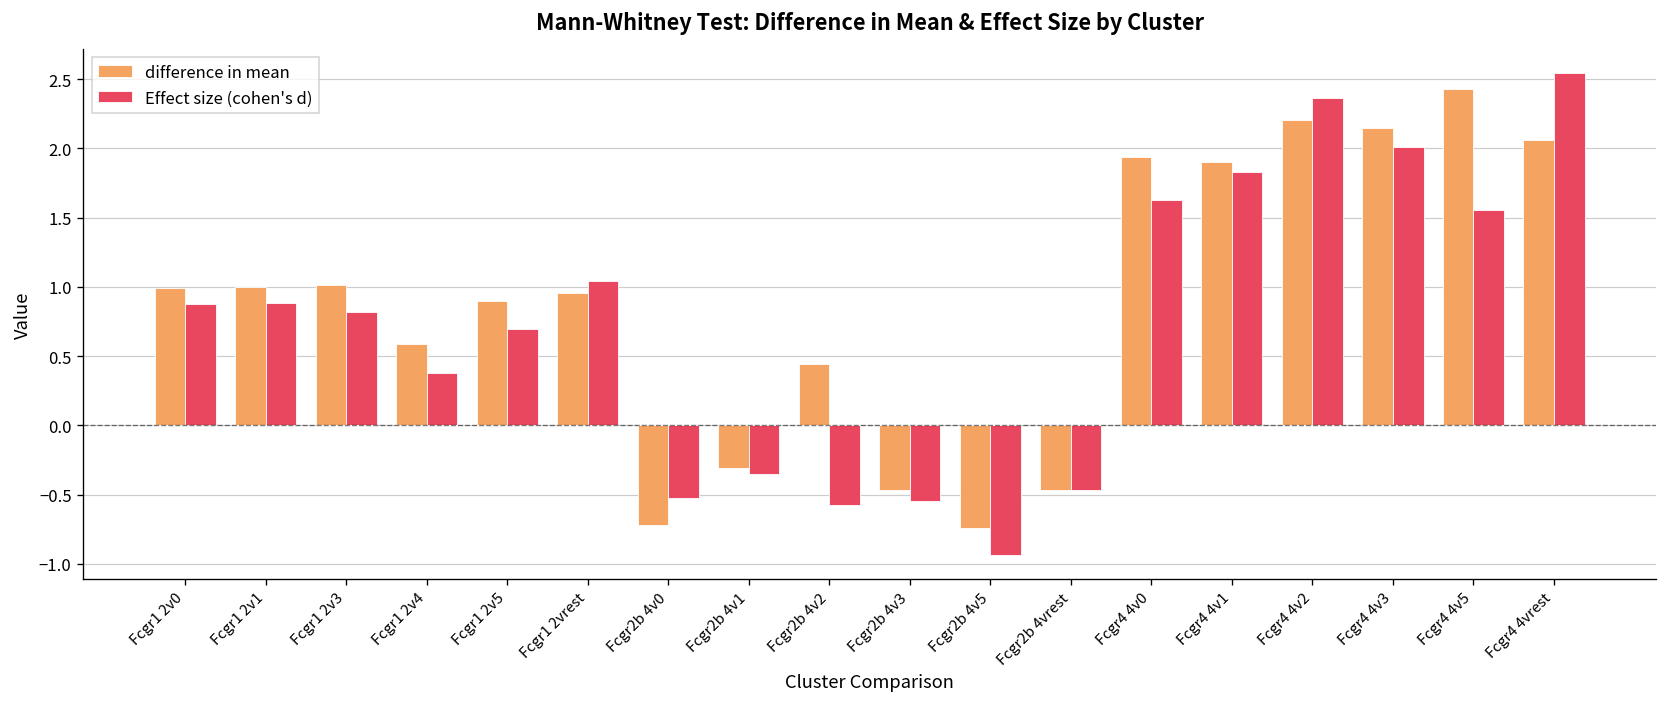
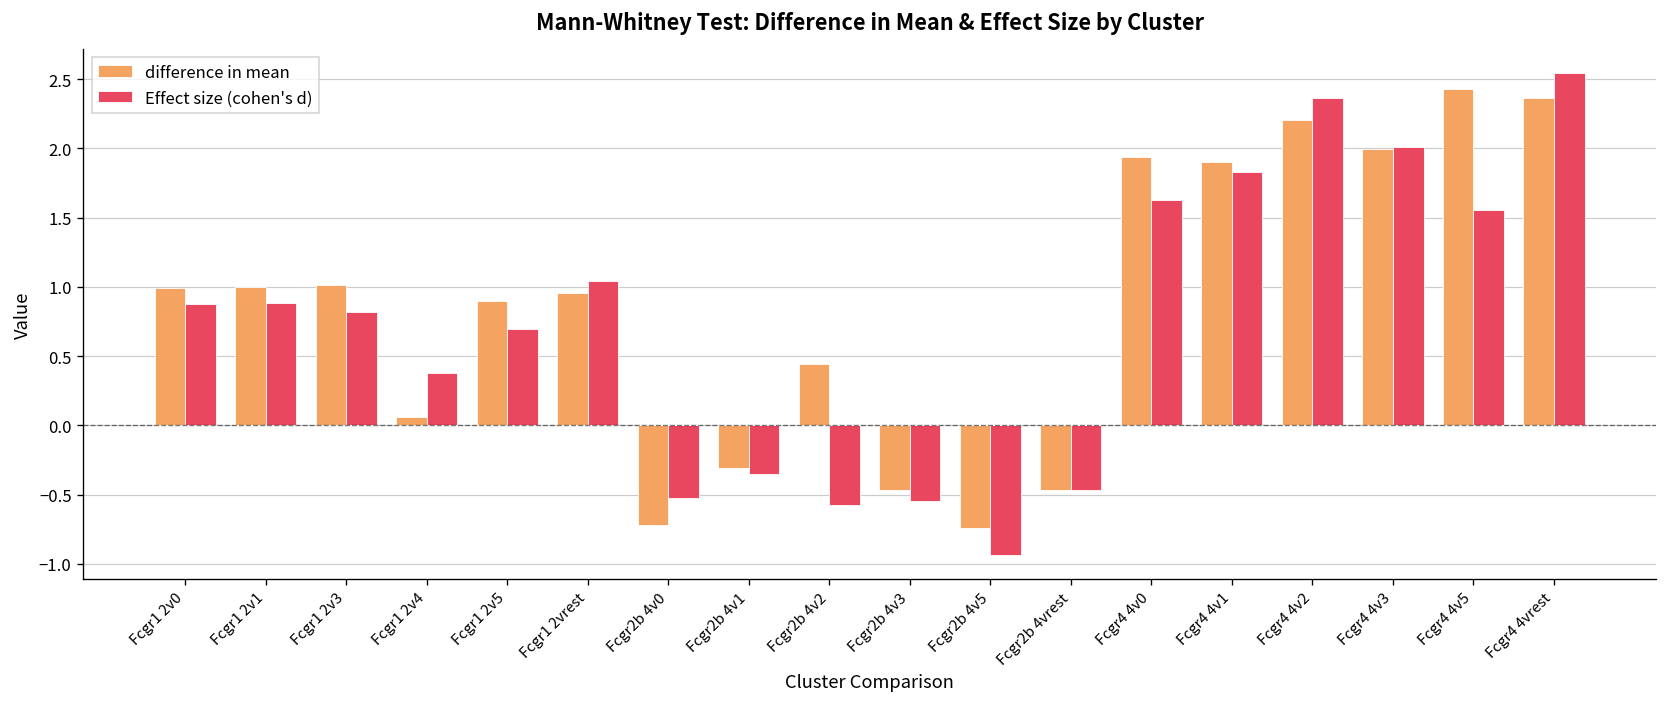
difference in mean, Fcgr1 2v4: 0.59 -> 0.06
difference in mean, Fcgr4 4v3: 2.15 -> 2.00
difference in mean, Fcgr4 4vrest: 2.06 -> 2.36
